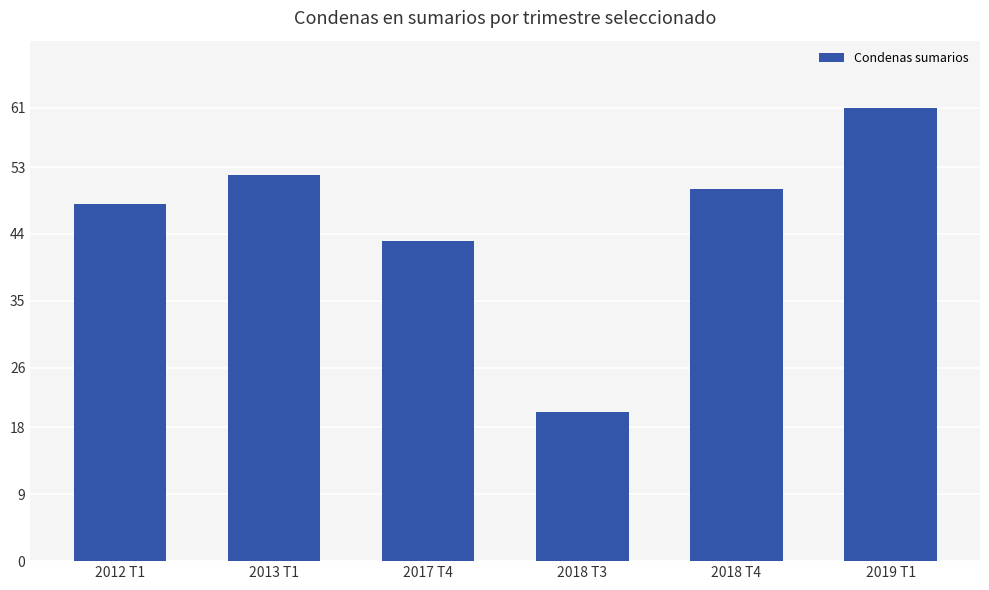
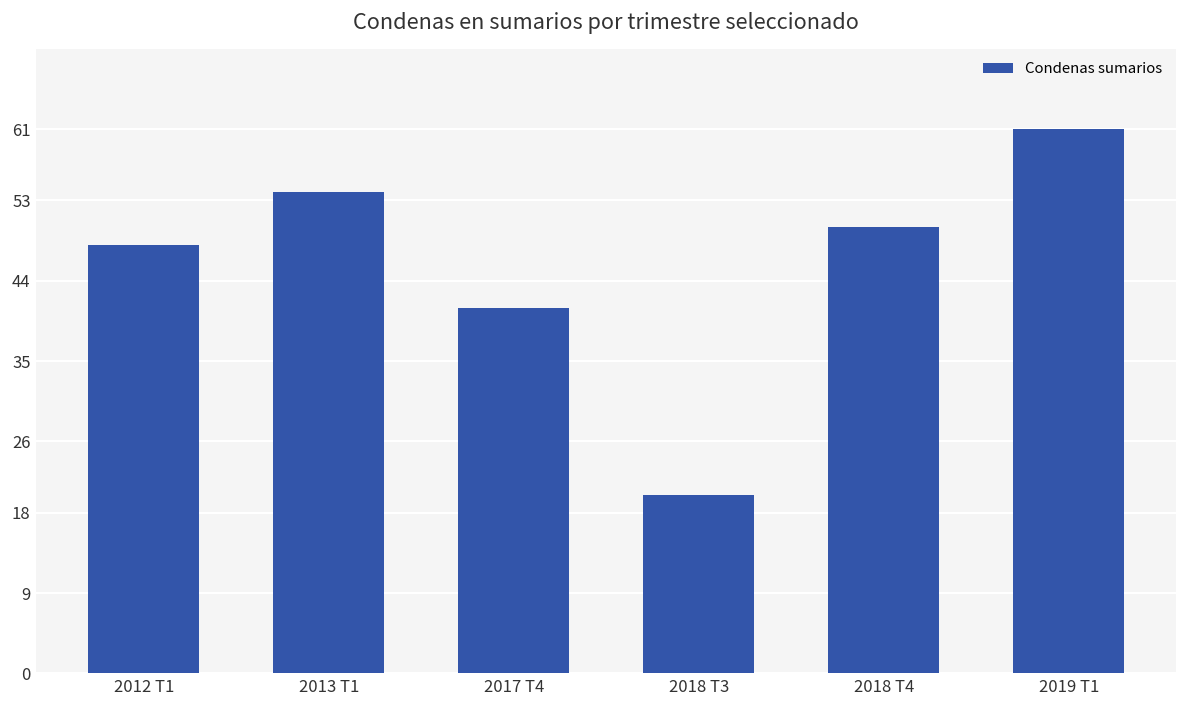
2013 T1: 52 -> 54
2017 T4: 43 -> 41
